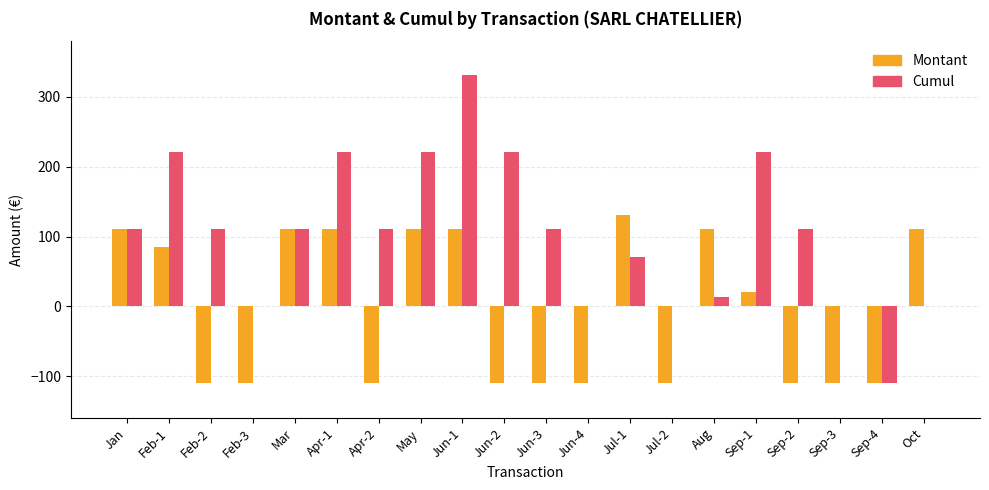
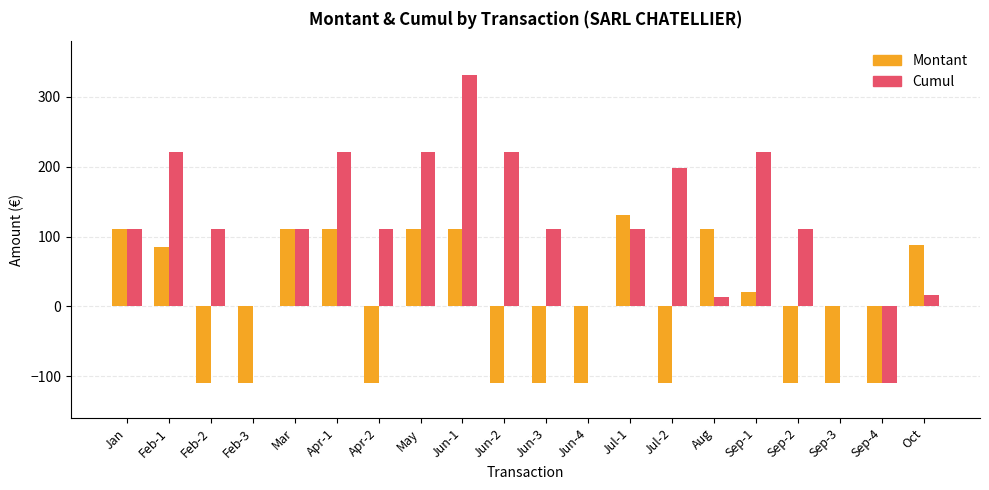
Cumul, Jul-1: 70 -> 110
Cumul, Jul-2: 0 -> 200
Montant, Oct: 110 -> 90
Cumul, Oct: 0 -> 20
